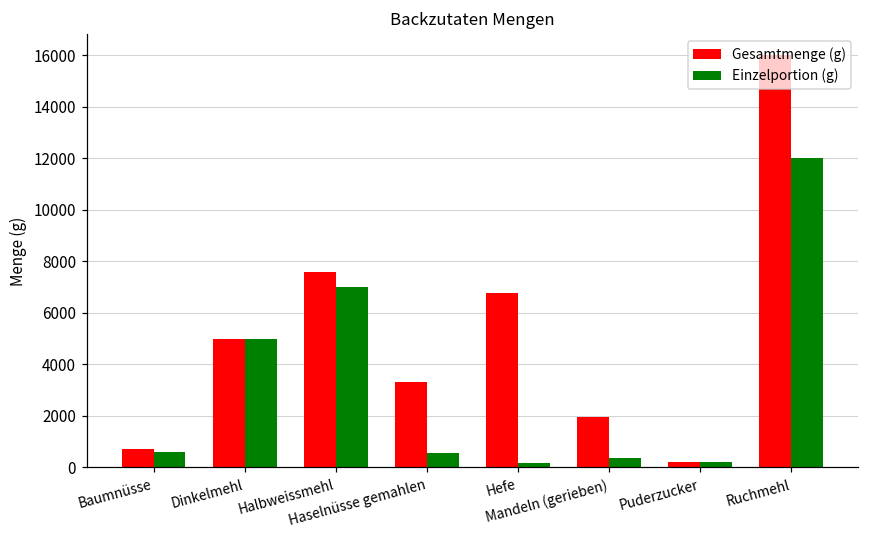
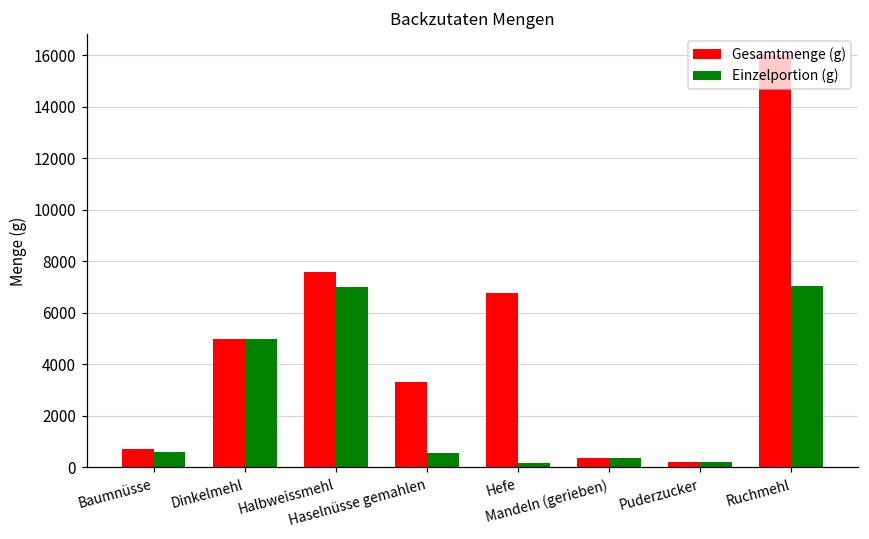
Gesamtmenge (g), Mandeln (gerieben): 2000 -> 400
Einzelportion (g), Ruchmehl: 12000 -> 7000
